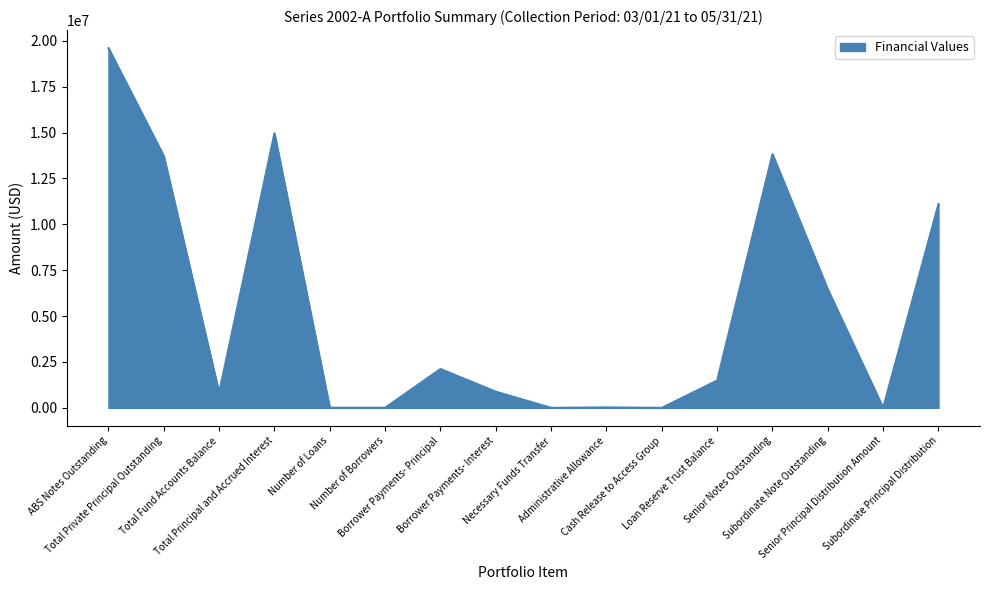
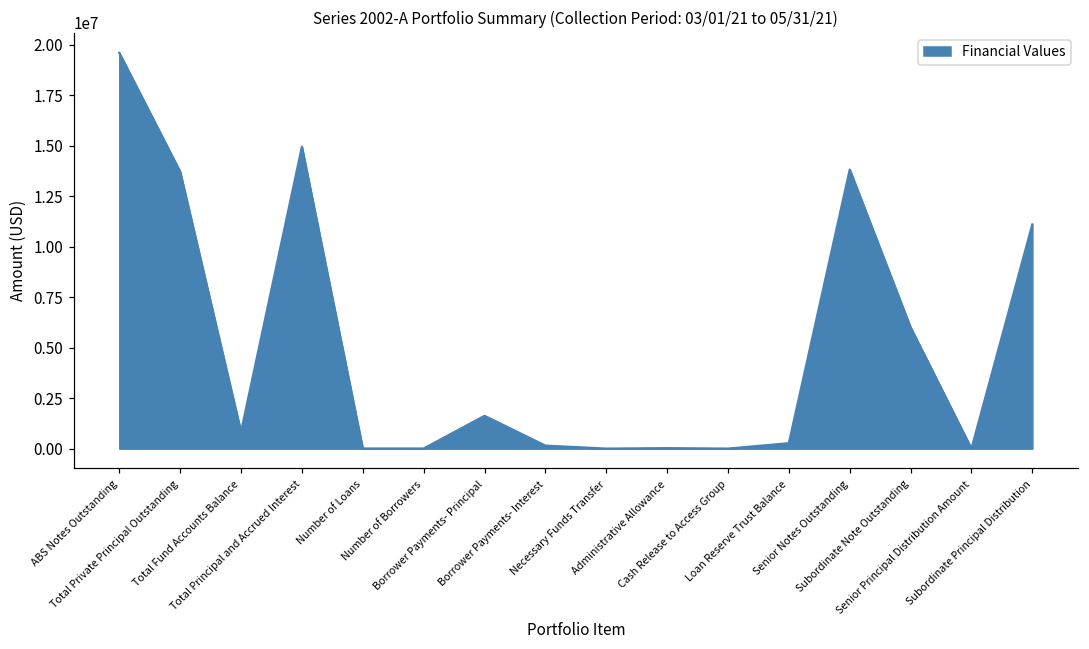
Borrower Payments- Principal: 2100000 -> 1600000
Borrower Payments- Interest: 900000 -> 100000
Loan Reserve Trust Balance: 1500000 -> 300000
Subordinate Note Outstanding: 6500000 -> 6000000
